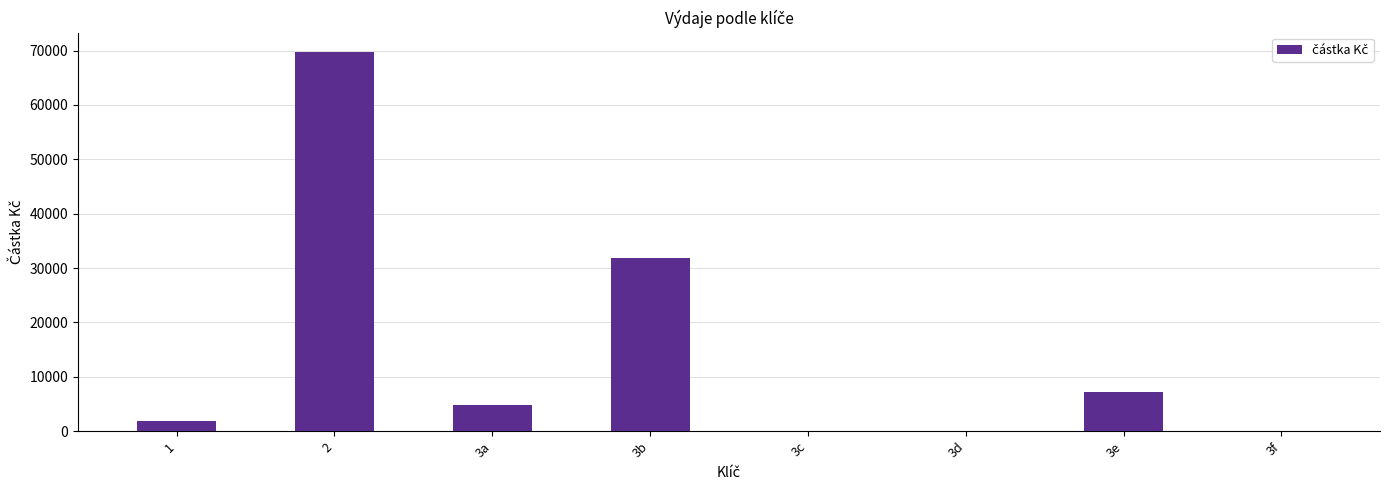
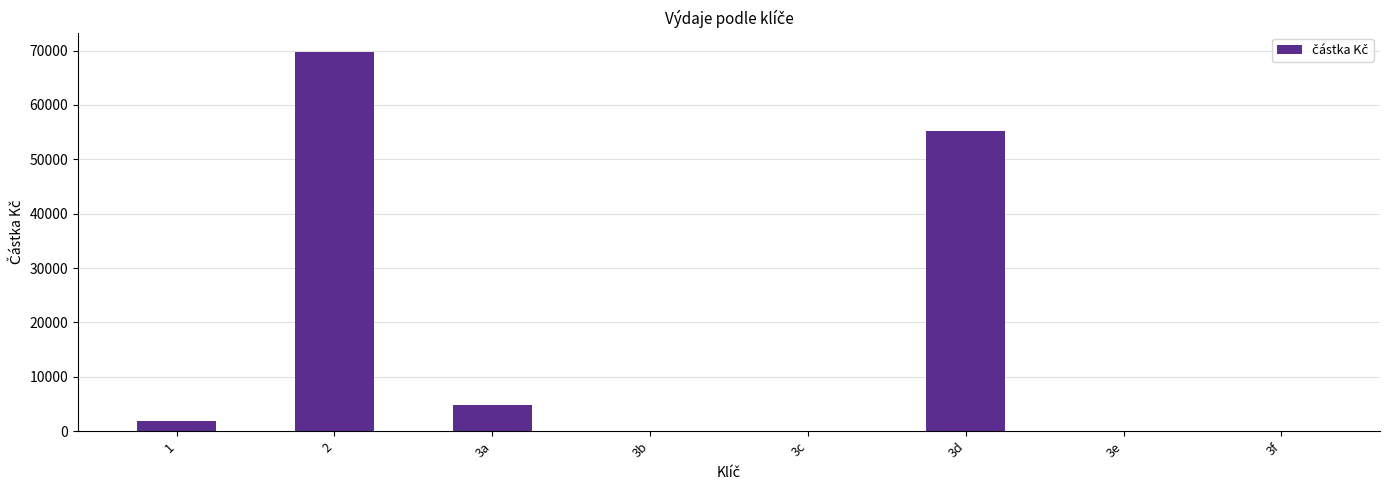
3b: 32000 -> 0
3d: 0 -> 55000
3e: 7000 -> 0
